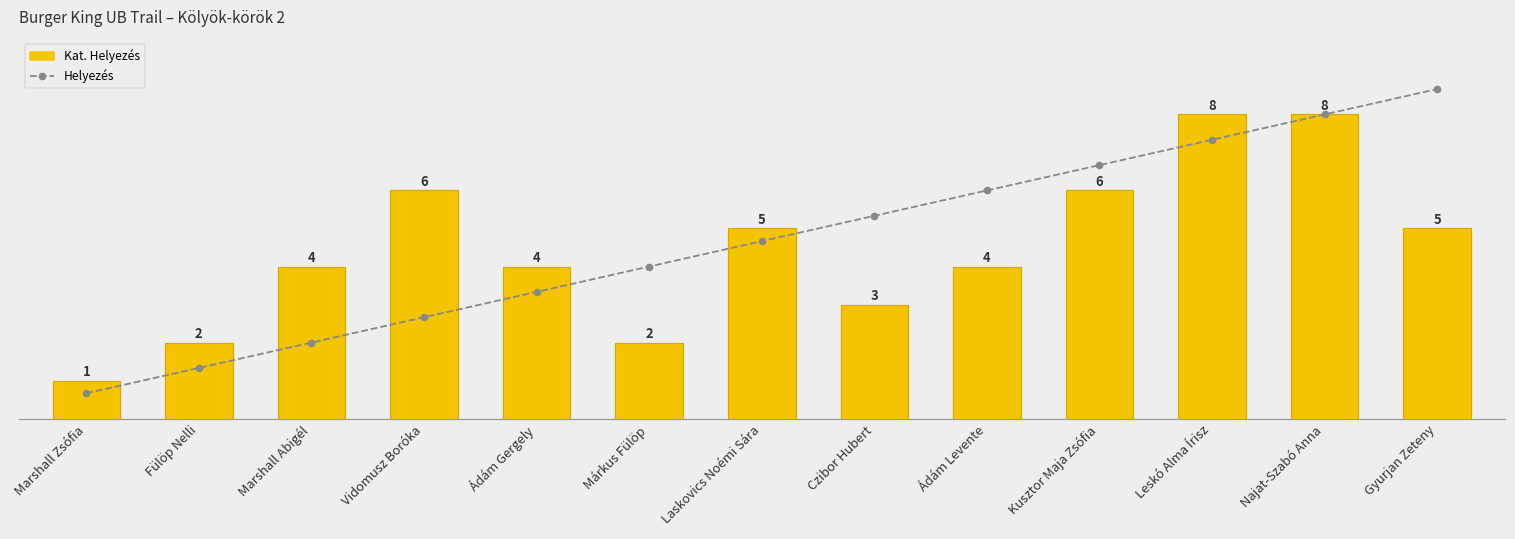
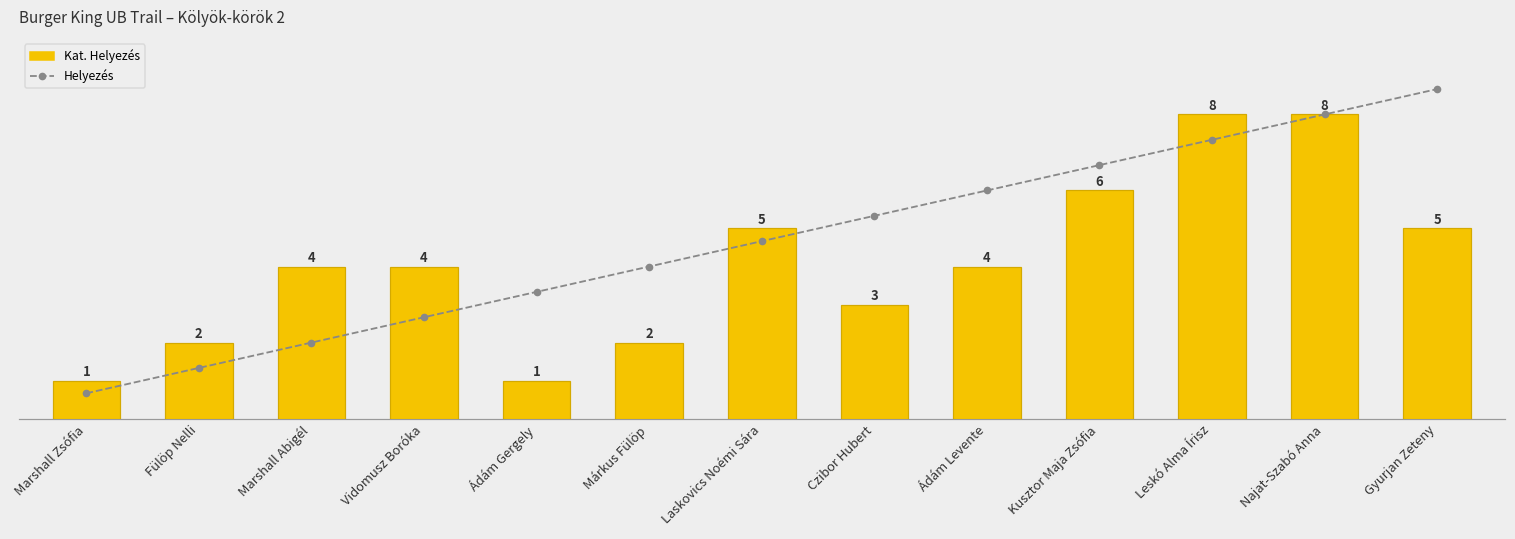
Kat. Helyezés, Vidomusz Boróka: 6 -> 4
Kat. Helyezés, Ádám Gergely: 4 -> 1
